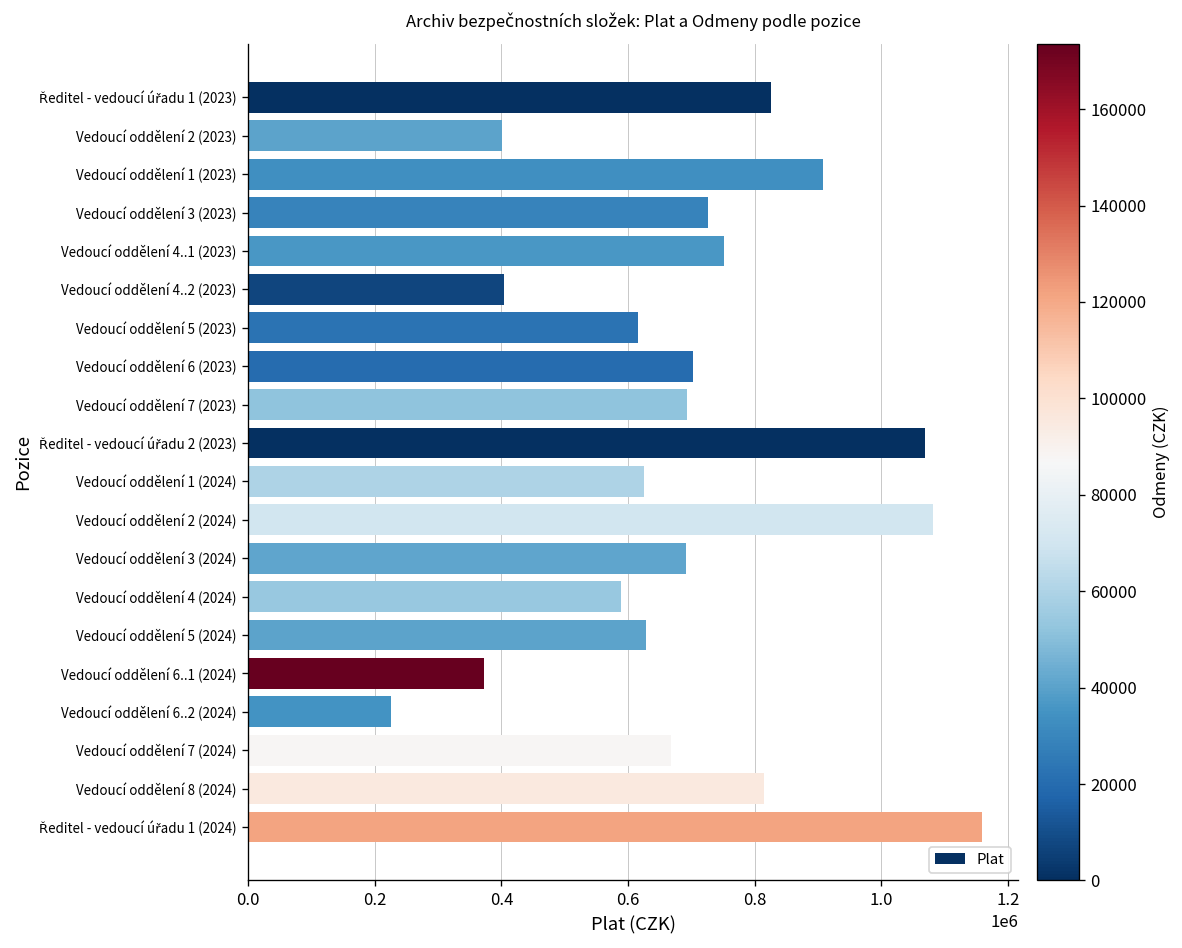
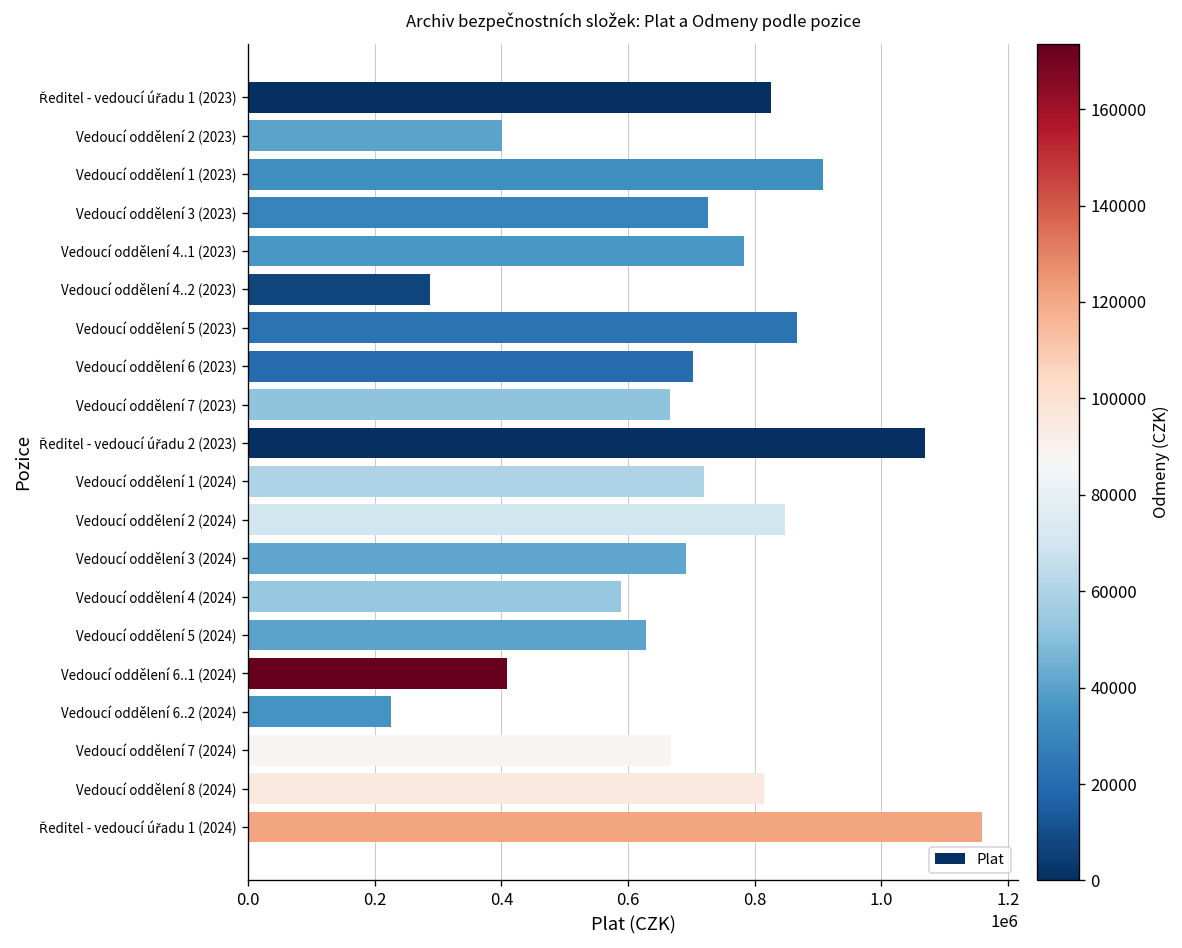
Vedoucí oddělení 4..1 (2023): 750000 -> 780000
Vedoucí oddělení 4..2 (2023): 400000 -> 290000
Vedoucí oddělení 5 (2023): 620000 -> 870000
Vedoucí oddělení 7 (2023): 690000 -> 670000
Vedoucí oddělení 1 (2024): 630000 -> 720000
Vedoucí oddělení 2 (2024): 1080000 -> 850000
Vedoucí oddělení 6..1 (2024): 370000 -> 410000
